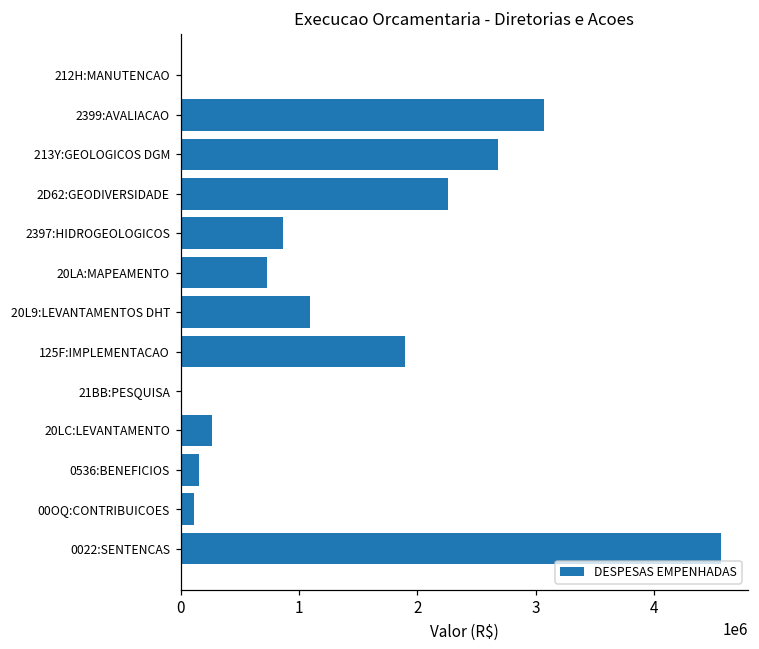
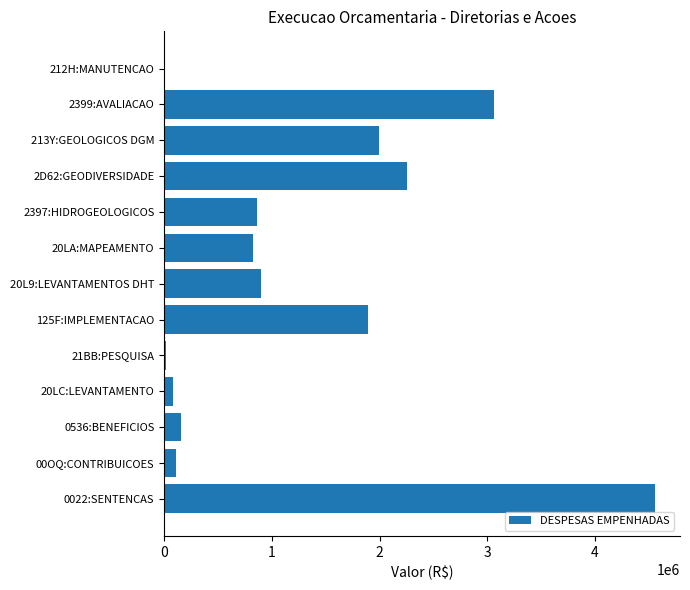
213Y:GEOLOGICOS DGM: 2680000 -> 2000000
20LA:MAPEAMENTO: 730000 -> 820000
20L9:LEVANTAMENTOS DHT: 1090000 -> 900000
20LC:LEVANTAMENTO: 260000 -> 80000
